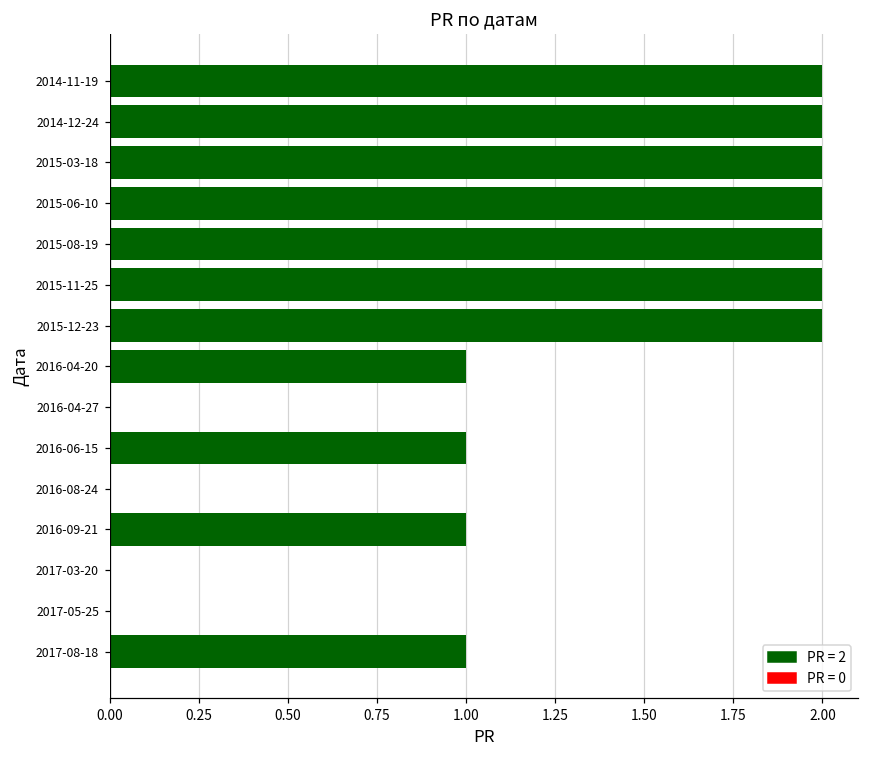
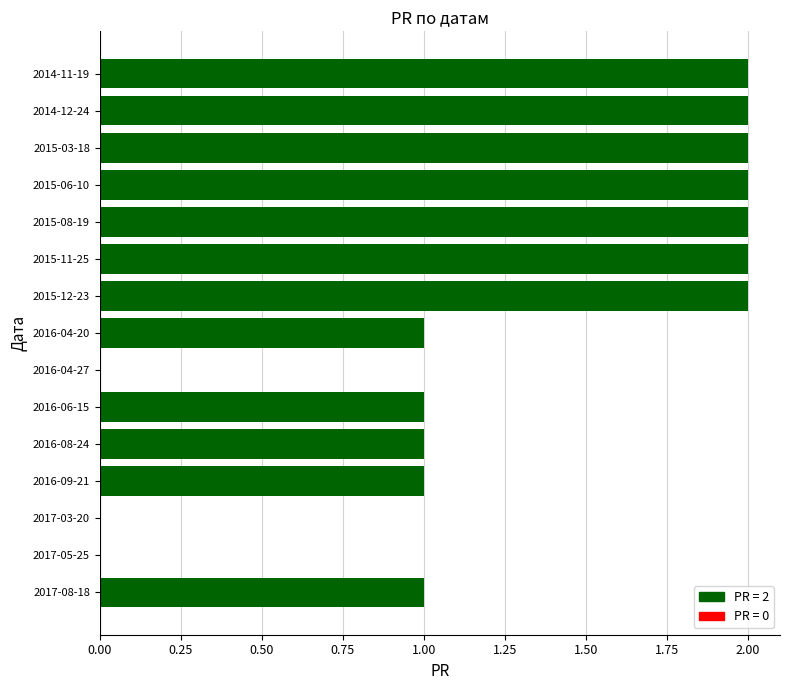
2016-08-24: 0 -> 1
